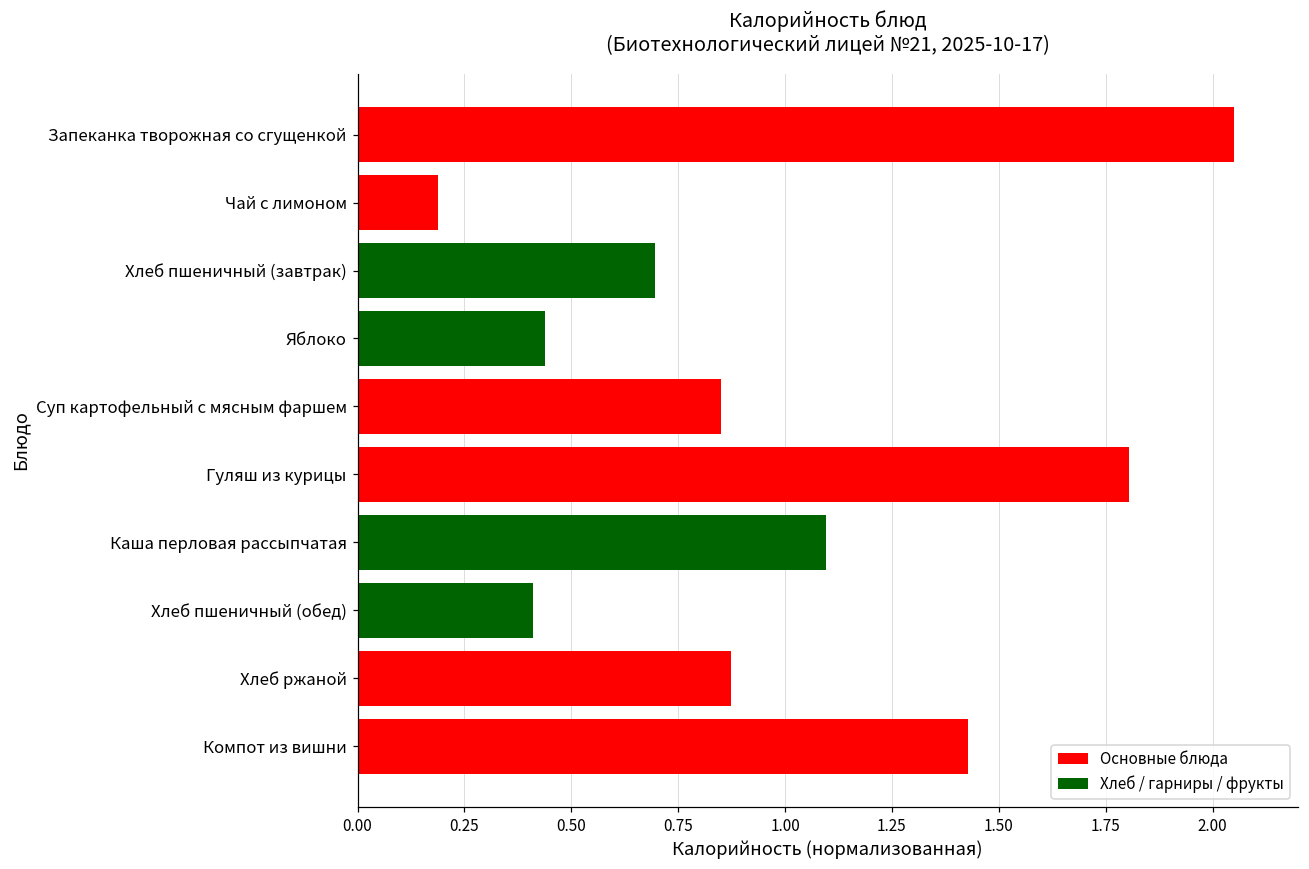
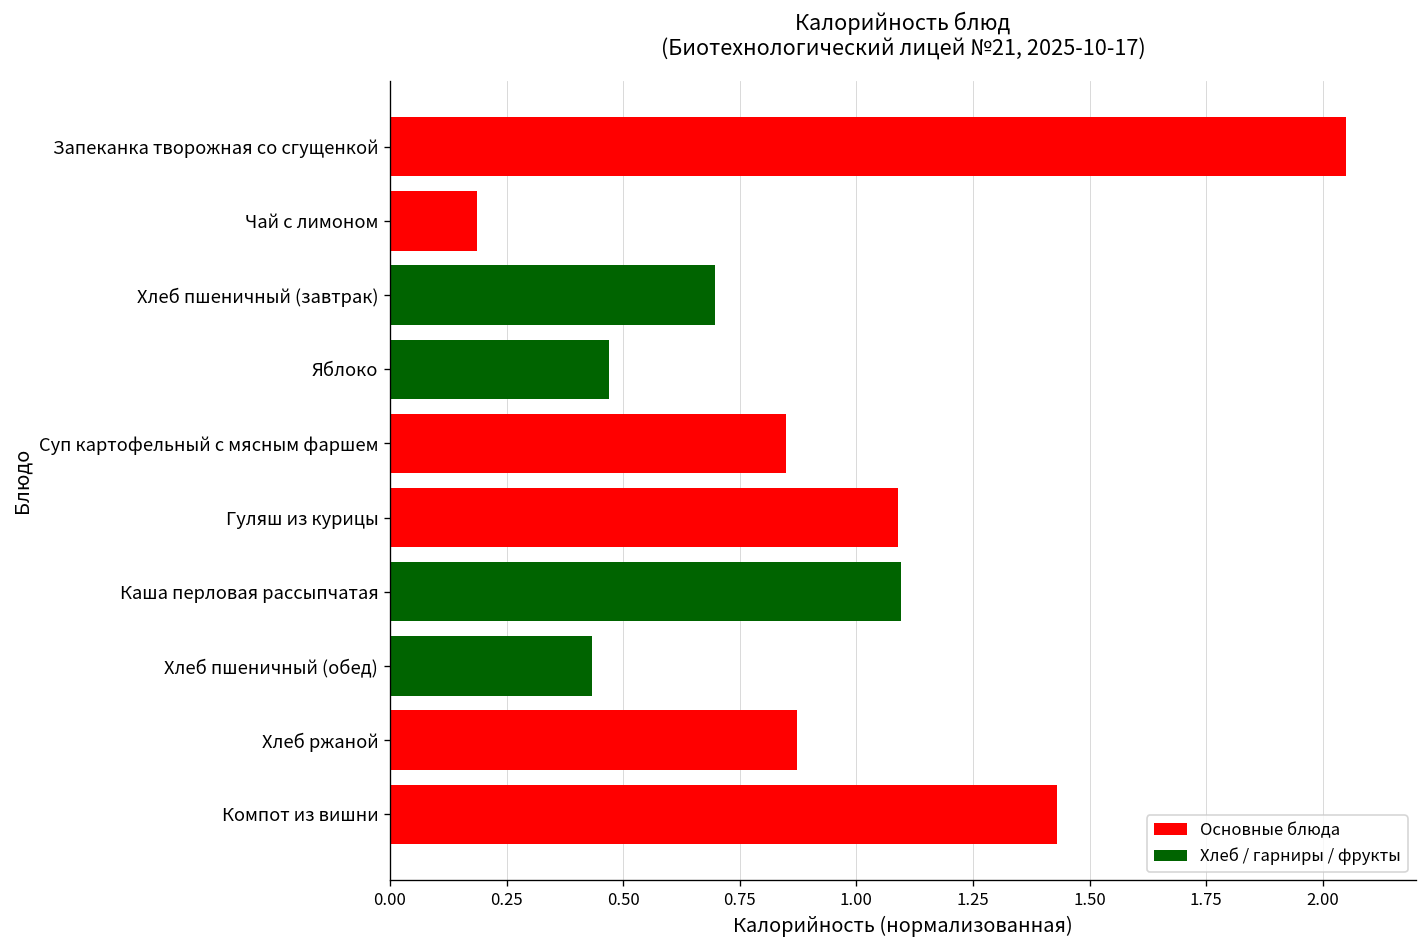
Яблоко: 0.44 -> 0.47
Гуляш из курицы: 1.80 -> 1.09
Хлеб пшеничный (обед): 0.41 -> 0.43
